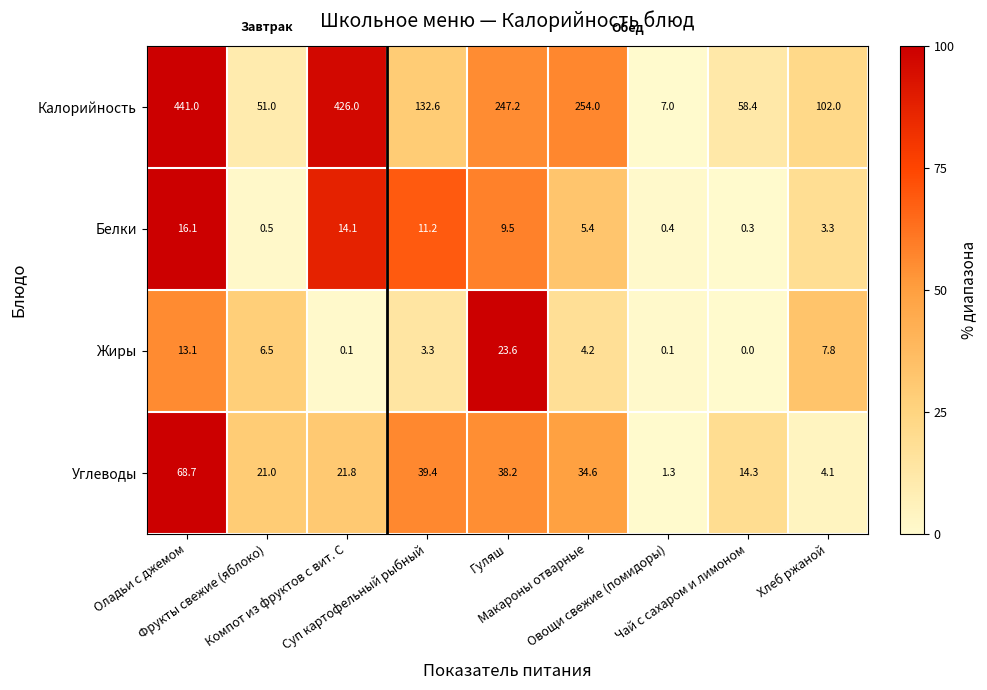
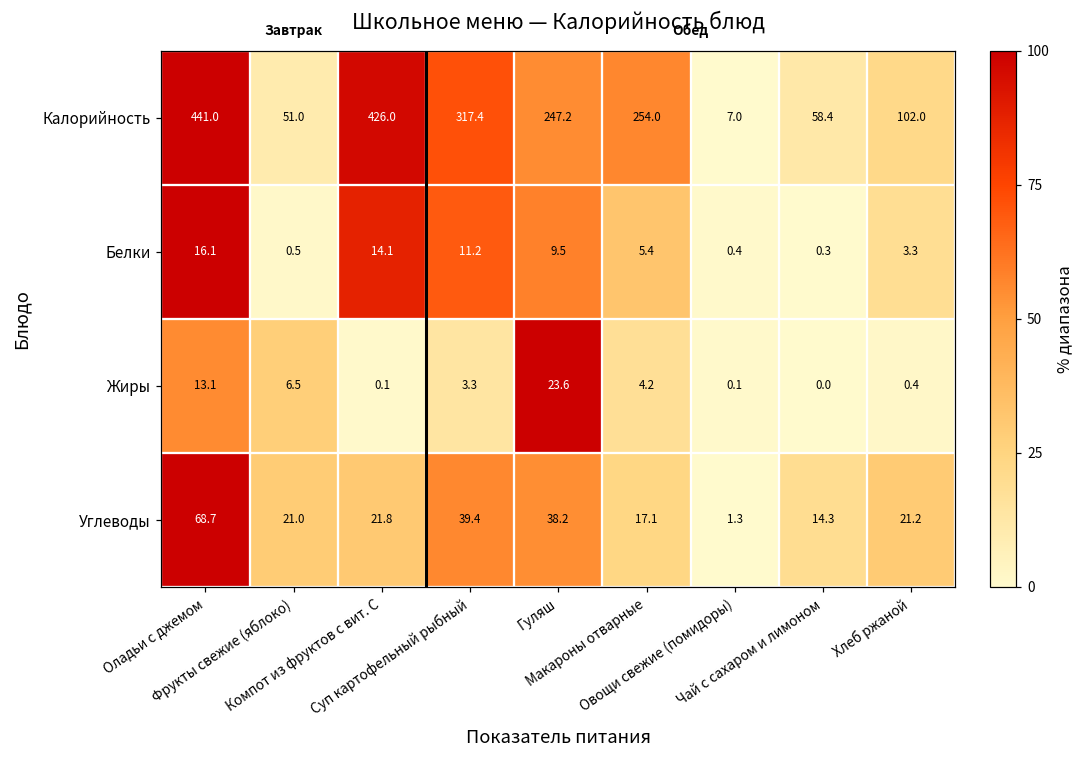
Калорийность, Суп картофельный рыбный: 132.6 -> 317.4
Жиры, Хлеб ржаной: 7.8 -> 0.4
Углеводы, Макароны отварные: 34.6 -> 17.1
Углеводы, Хлеб ржаной: 4.1 -> 21.2
